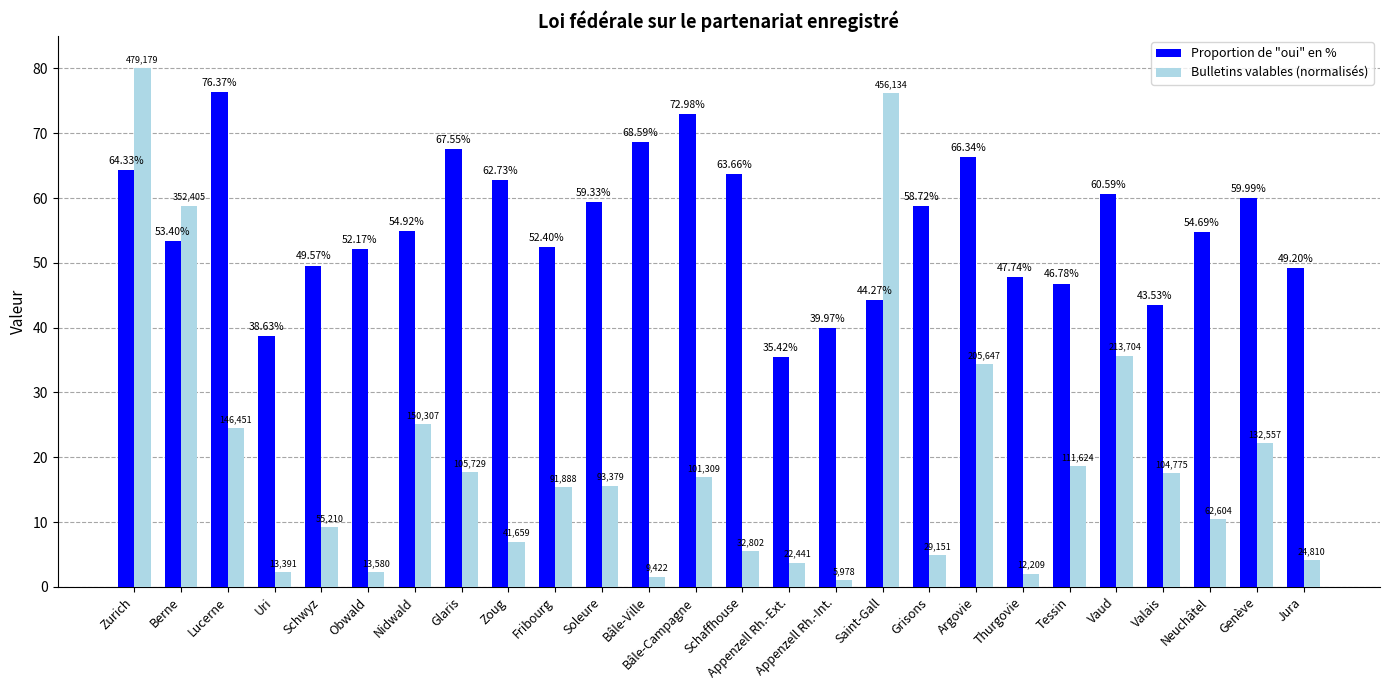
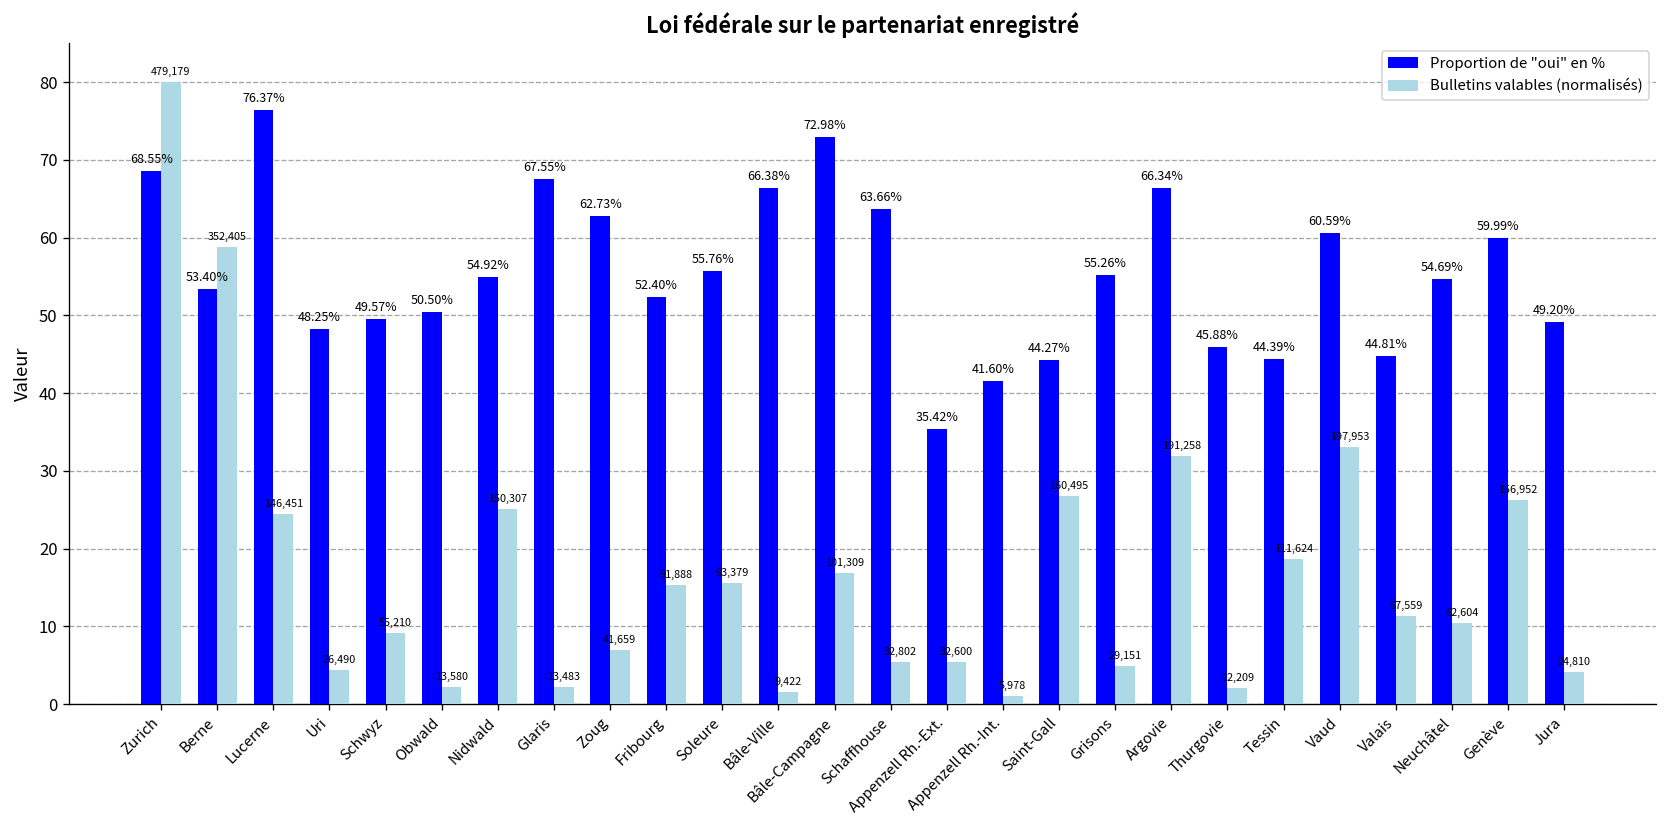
Proportion de "oui" en %, Zurich: 64.33% -> 68.55%
Proportion de "oui" en %, Uri: 38.63% -> 48.25%
Bulletins valables (normalisés), Uri: 13,391 -> 26,490
Proportion de "oui" en %, Obwald: 52.17% -> 50.50%
Bulletins valables (normalisés), Glaris: 105,729 -> 13,483
Proportion de "oui" en %, Soleure: 59.33% -> 55.76%
Proportion de "oui" en %, Bâle-Ville: 68.59% -> 66.38%
Bulletins valables (normalisés), Appenzell Rh.-Ext.: 22,441 -> 32,600
Proportion de "oui" en %, Appenzell Rh.-Int.: 39.97% -> 41.60%
Bulletins valables (normalisés), Saint-Gall: 456,134 -> 160,495
Proportion de "oui" en %, Grisons: 58.72% -> 55.26%
Bulletins valables (normalisés), Argovie: 205,647 -> 191,258
Proportion de "oui" en %, Thurgovie: 47.74% -> 45.88%
Proportion de "oui" en %, Tessin: 46.78% -> 44.39%
Bulletins valables (normalisés), Vaud: 213,704 -> 197,953
Proportion de "oui" en %, Valais: 43.53% -> 44.81%
Bulletins valables (normalisés), Valais: 104,775 -> 67,559
Bulletins valables (normalisés), Genève: 132,557 -> 156,952
